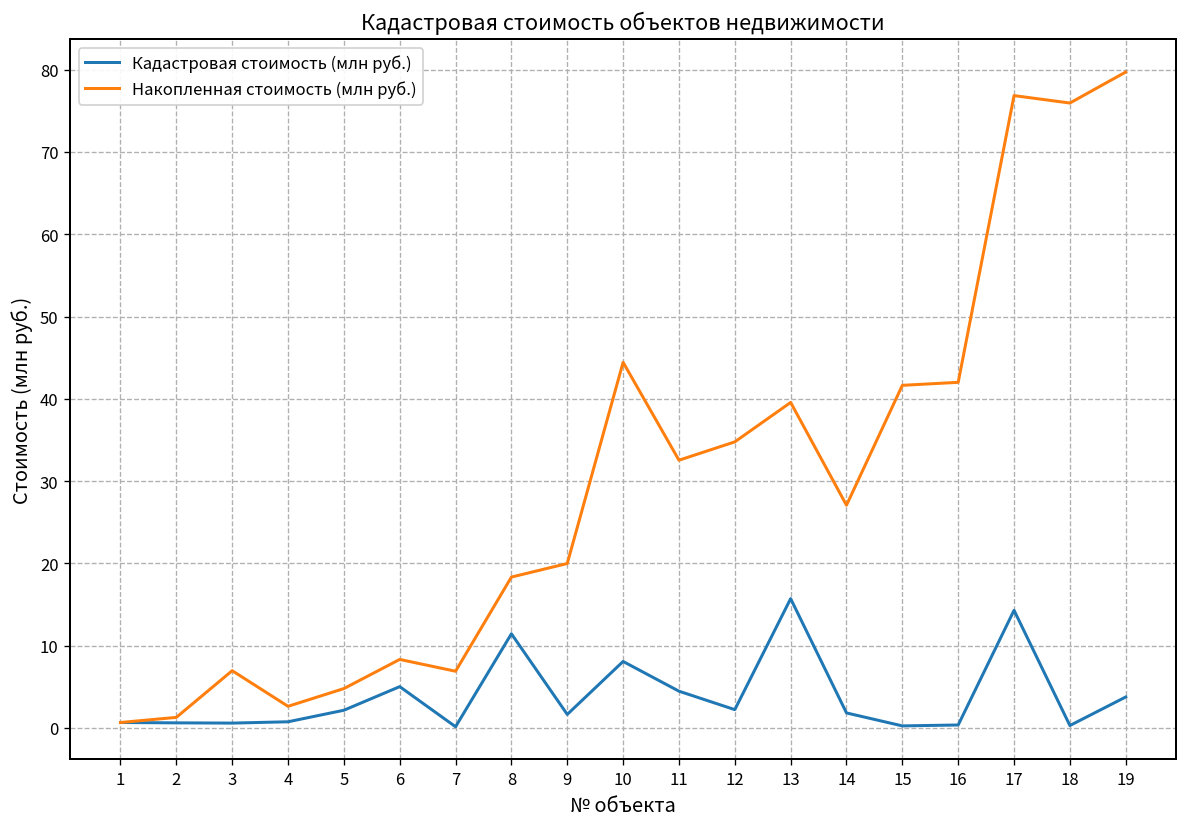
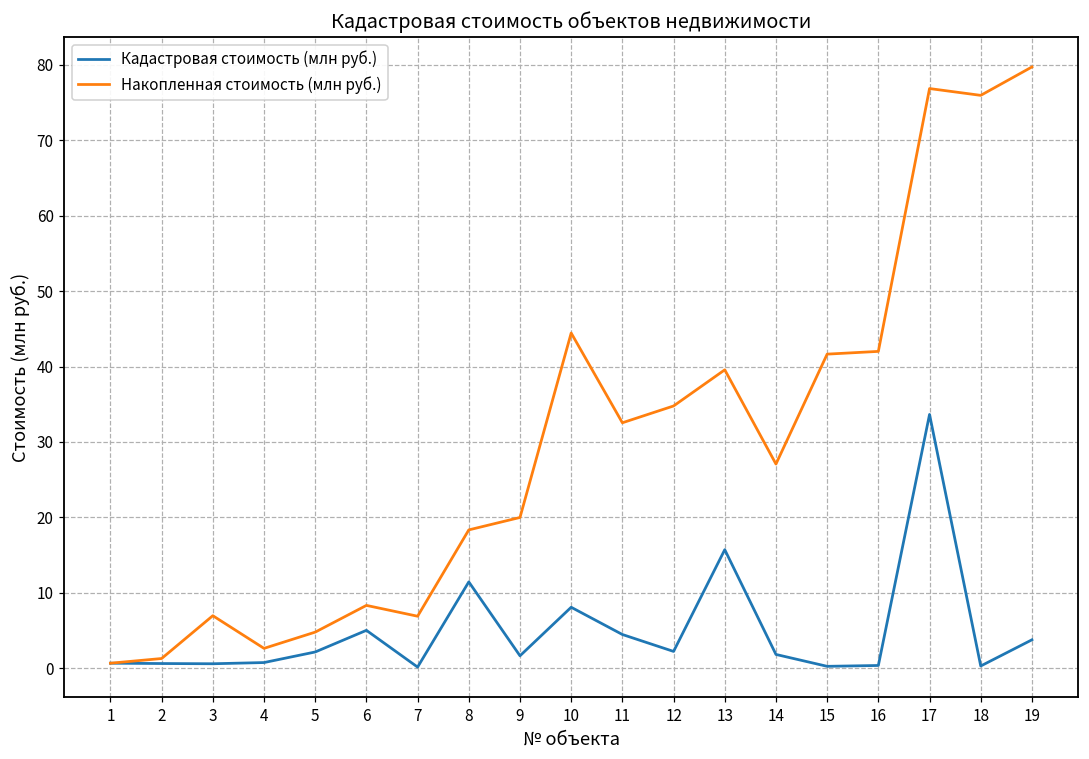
Кадастровая стоимость (млн руб.), 17: 14 -> 34
